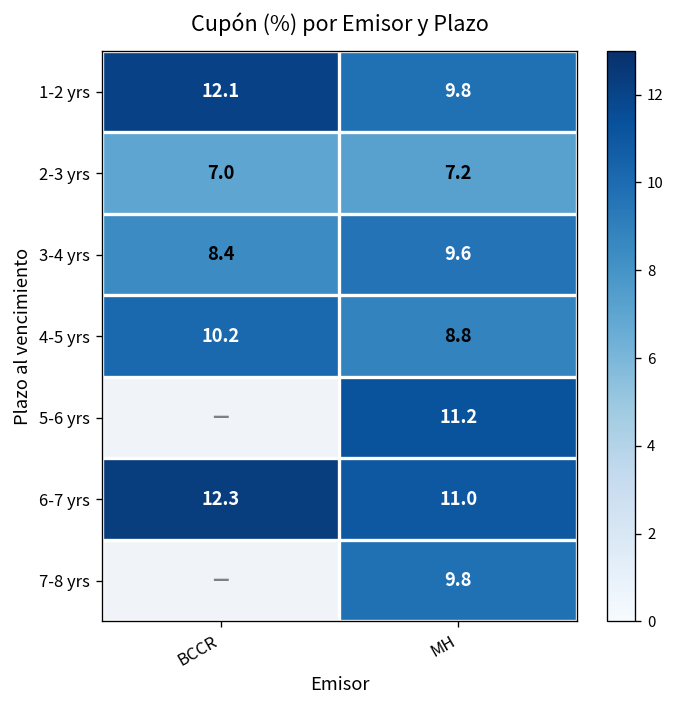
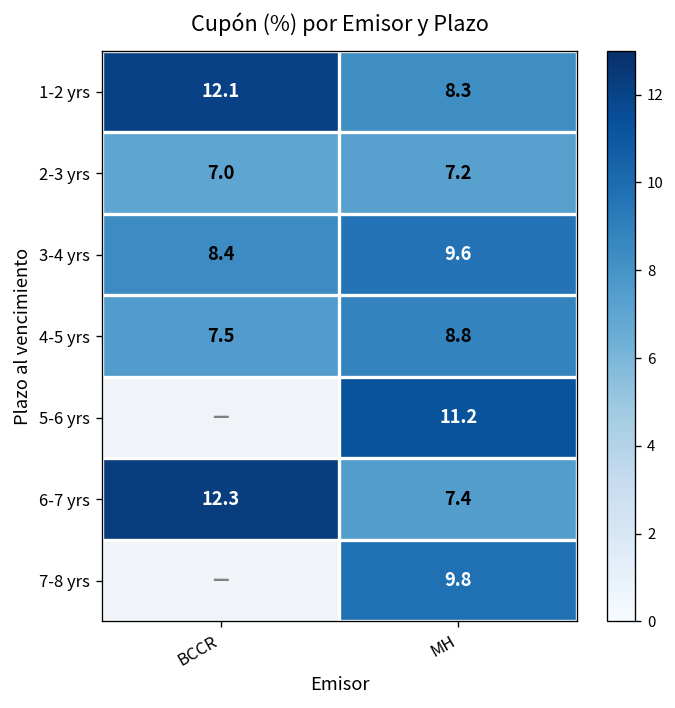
1-2 yrs, MH: 9.8 -> 8.3
4-5 yrs, BCCR: 10.2 -> 7.5
6-7 yrs, MH: 11.0 -> 7.4
